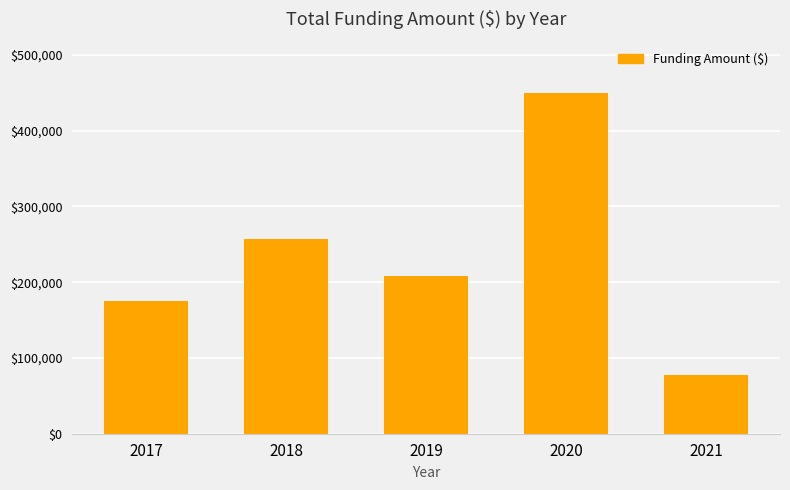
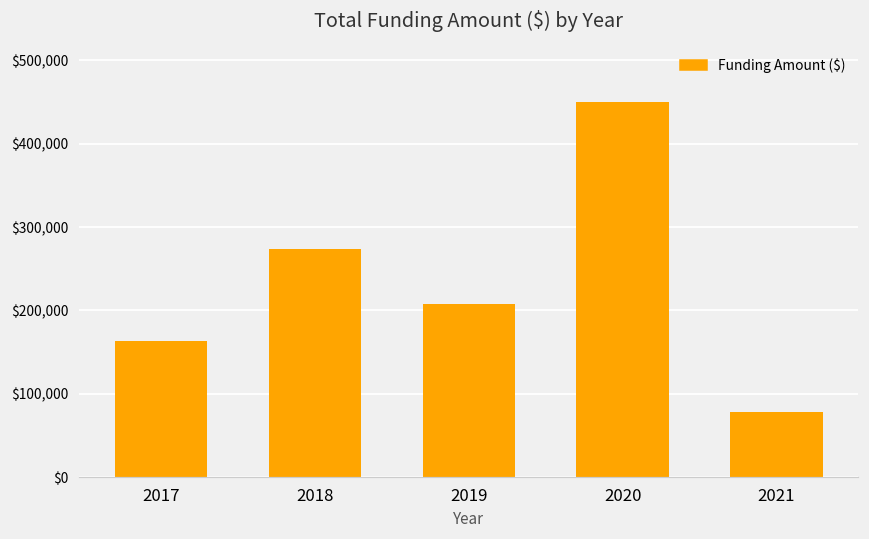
2017: $180,000 -> $160,000
2018: $260,000 -> $270,000
